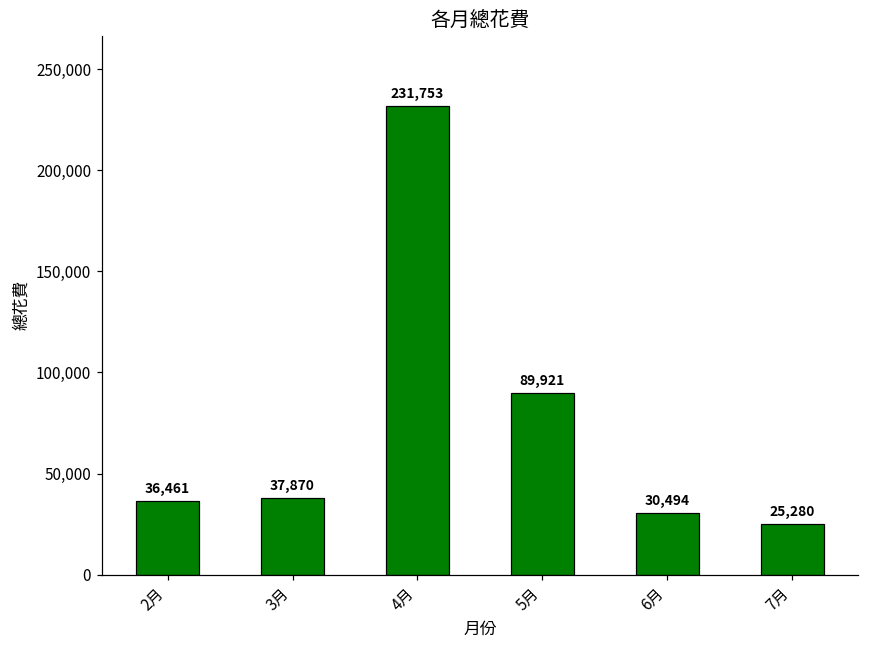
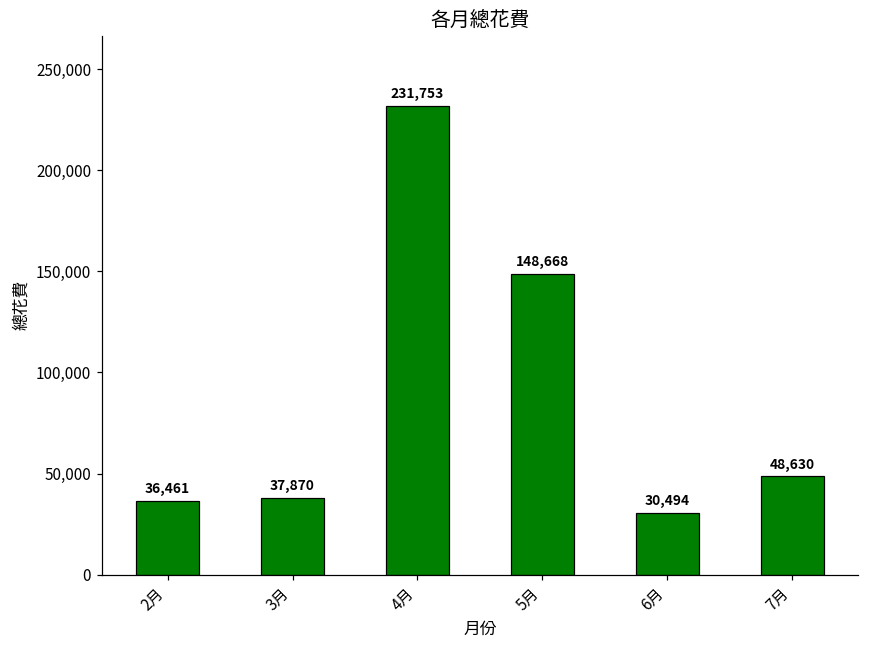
5月: 89,921 -> 148,668
7月: 25,280 -> 48,630
